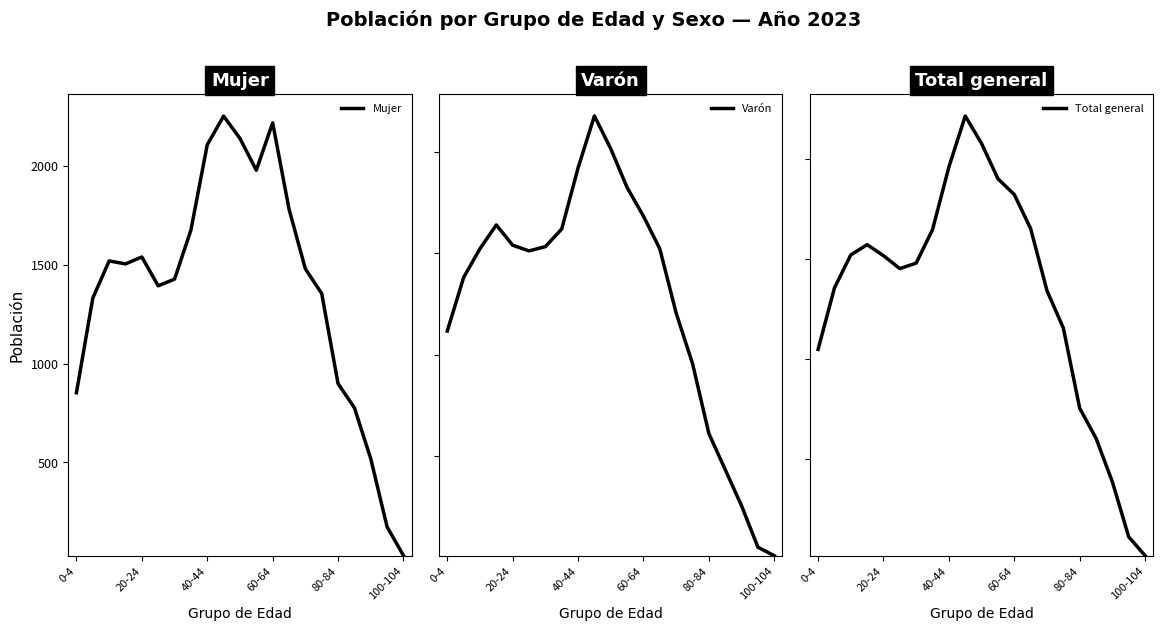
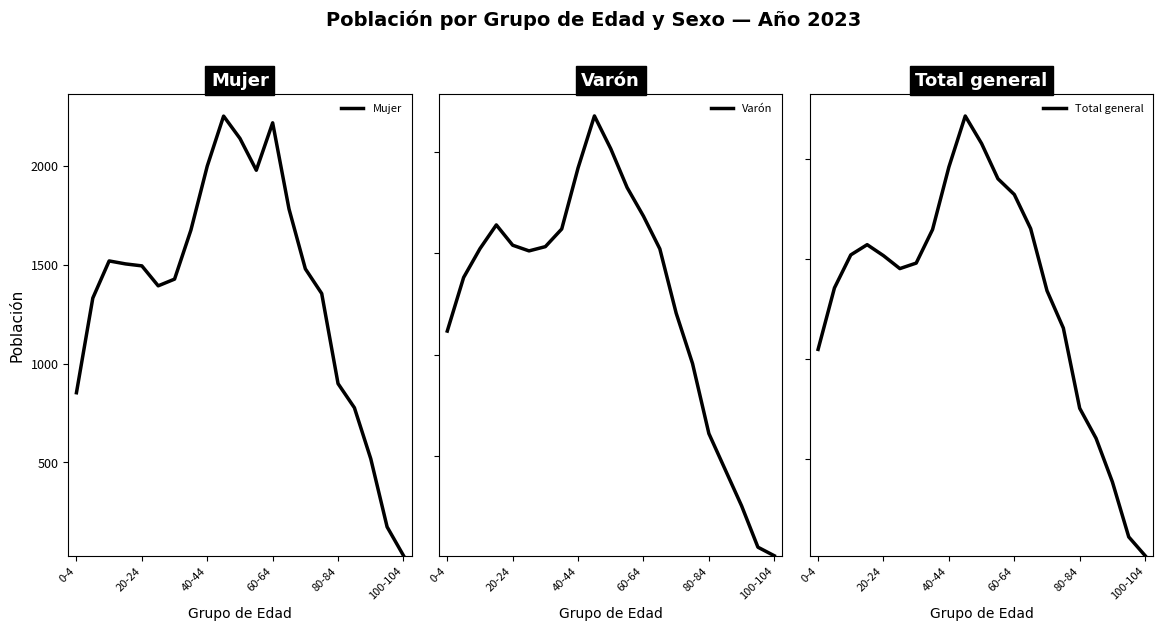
Mujer, 20-24: 1540 -> 1500
Mujer, 40-44: 2110 -> 2000
